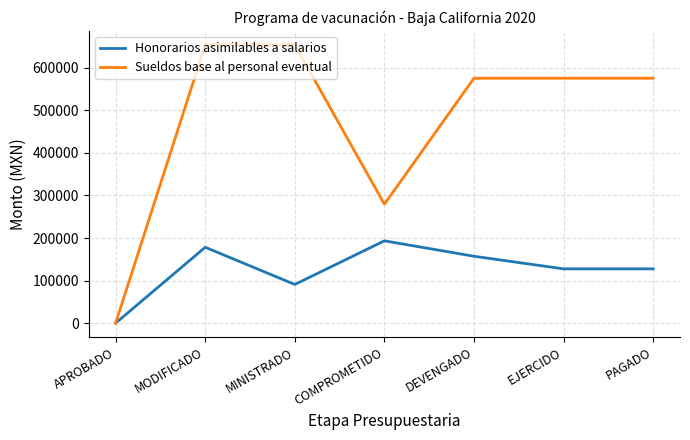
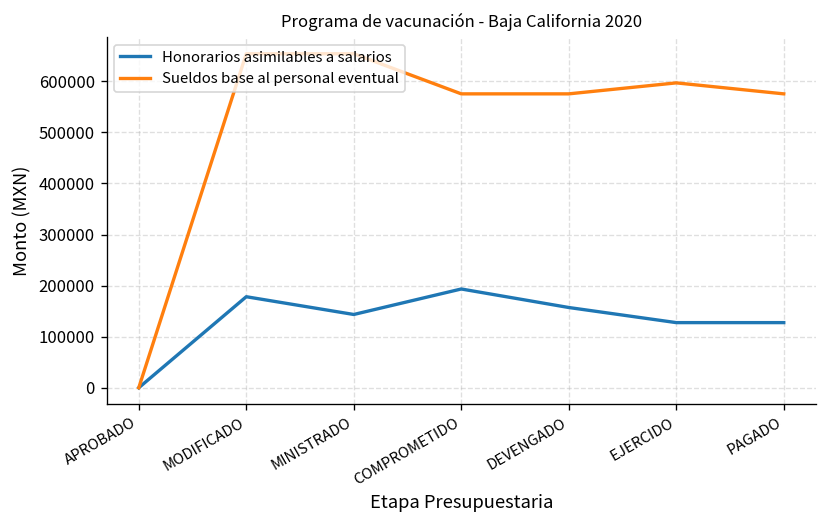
Honorarios asimilables a salarios, MINISTRADO: 90000 -> 140000
Sueldos base al personal eventual, COMPROMETIDO: 280000 -> 580000
Sueldos base al personal eventual, EJERCIDO: 580000 -> 600000
